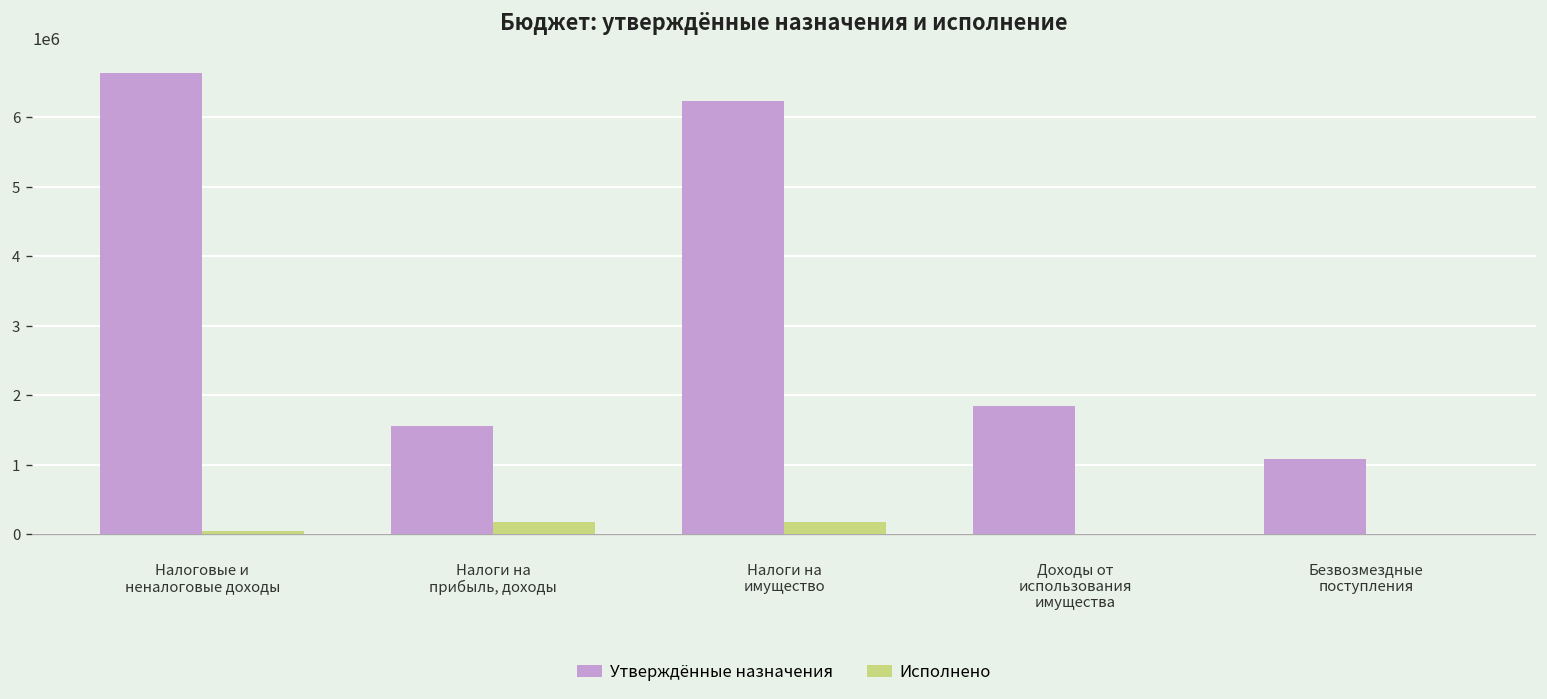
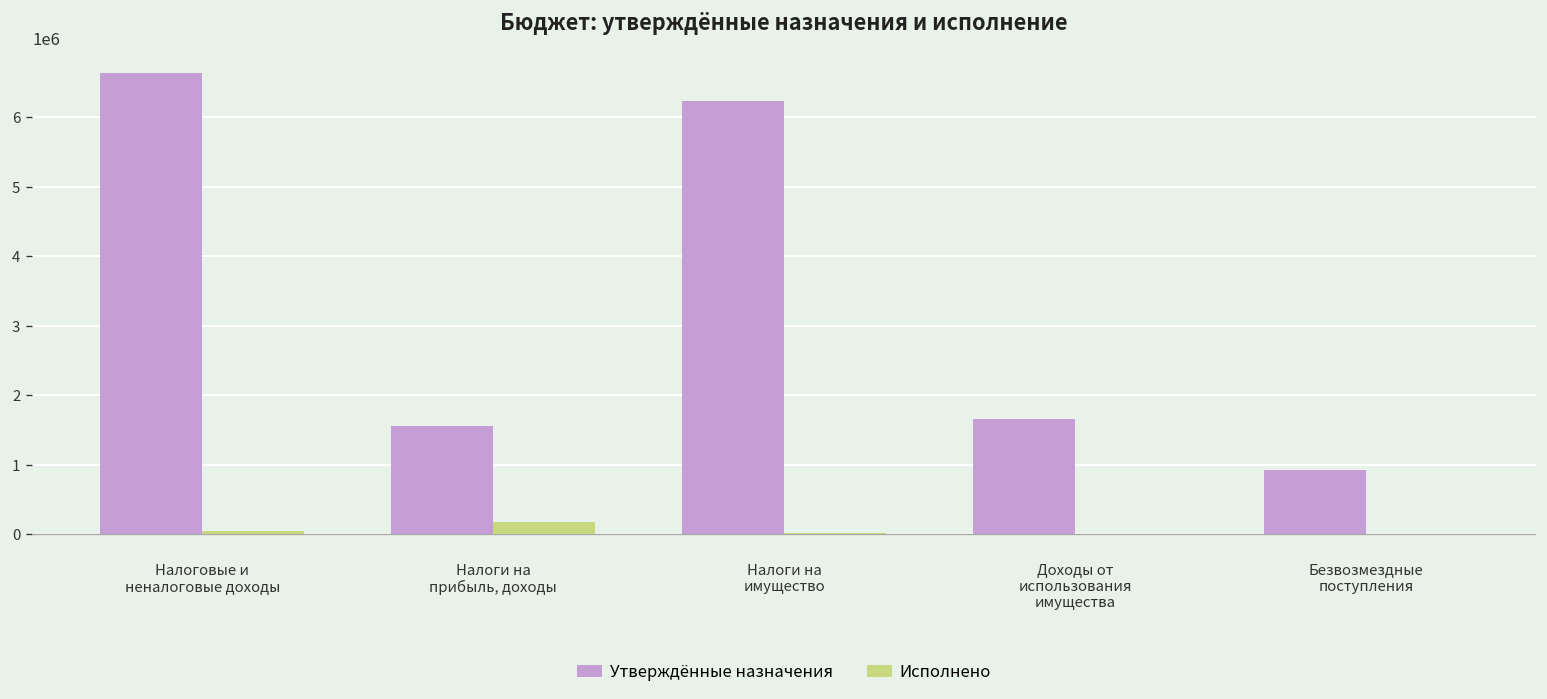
Исполнено, Налоги на имущество: 200000 -> 0
Утверждённые назначения, Доходы от использования имущества: 1800000 -> 1700000
Утверждённые назначения, Безвозмездные поступления: 1100000 -> 900000
